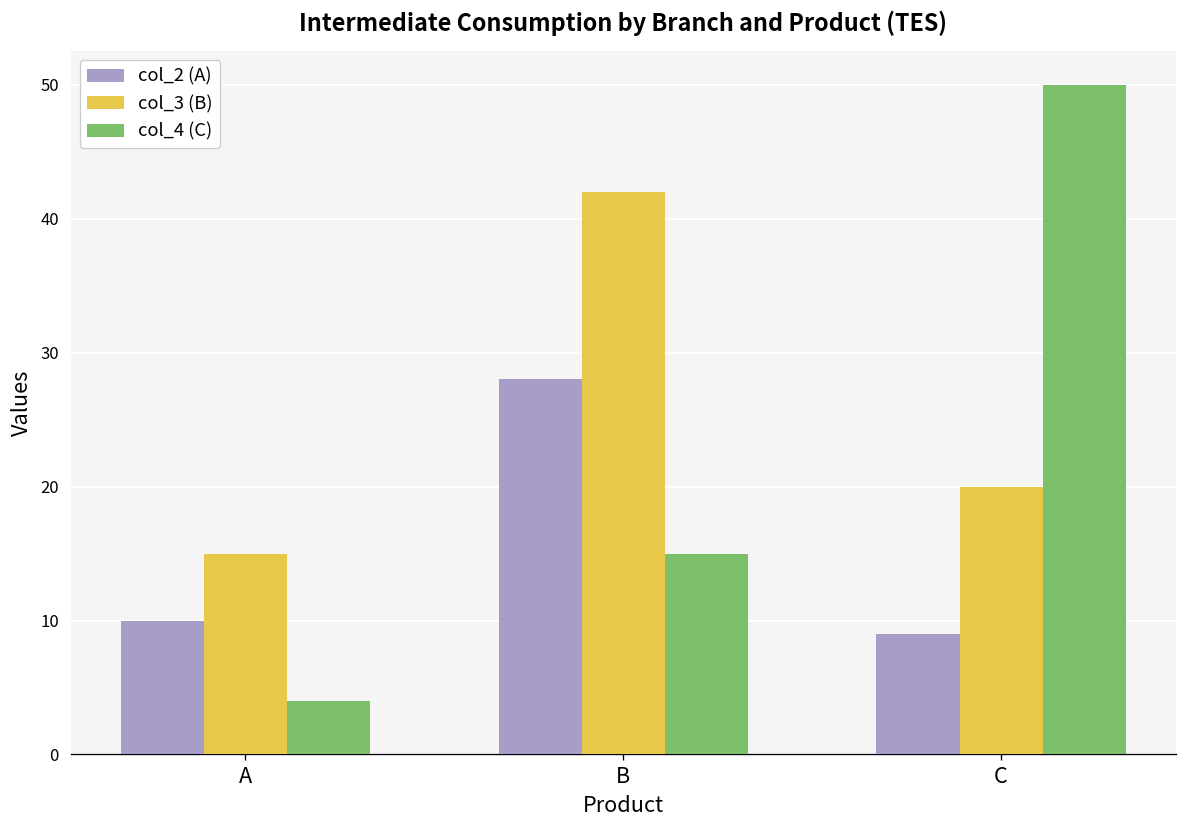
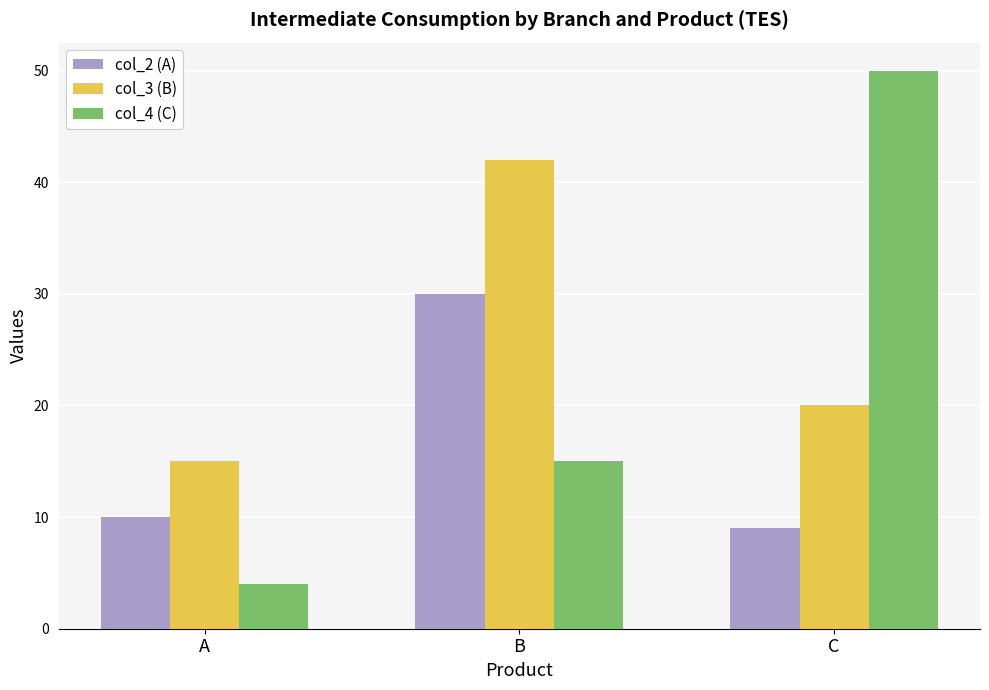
col_2 (A), B: 28 -> 30
